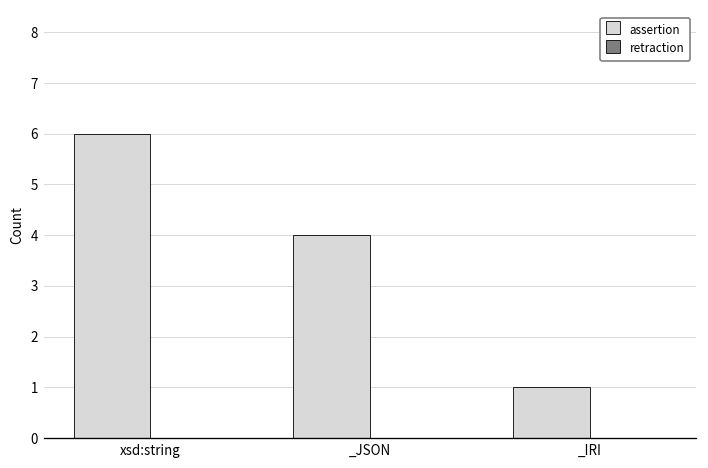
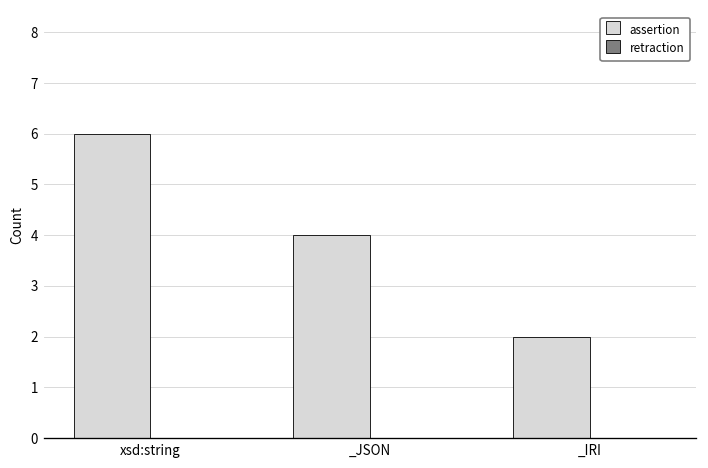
assertion, _IRI: 1 -> 2
